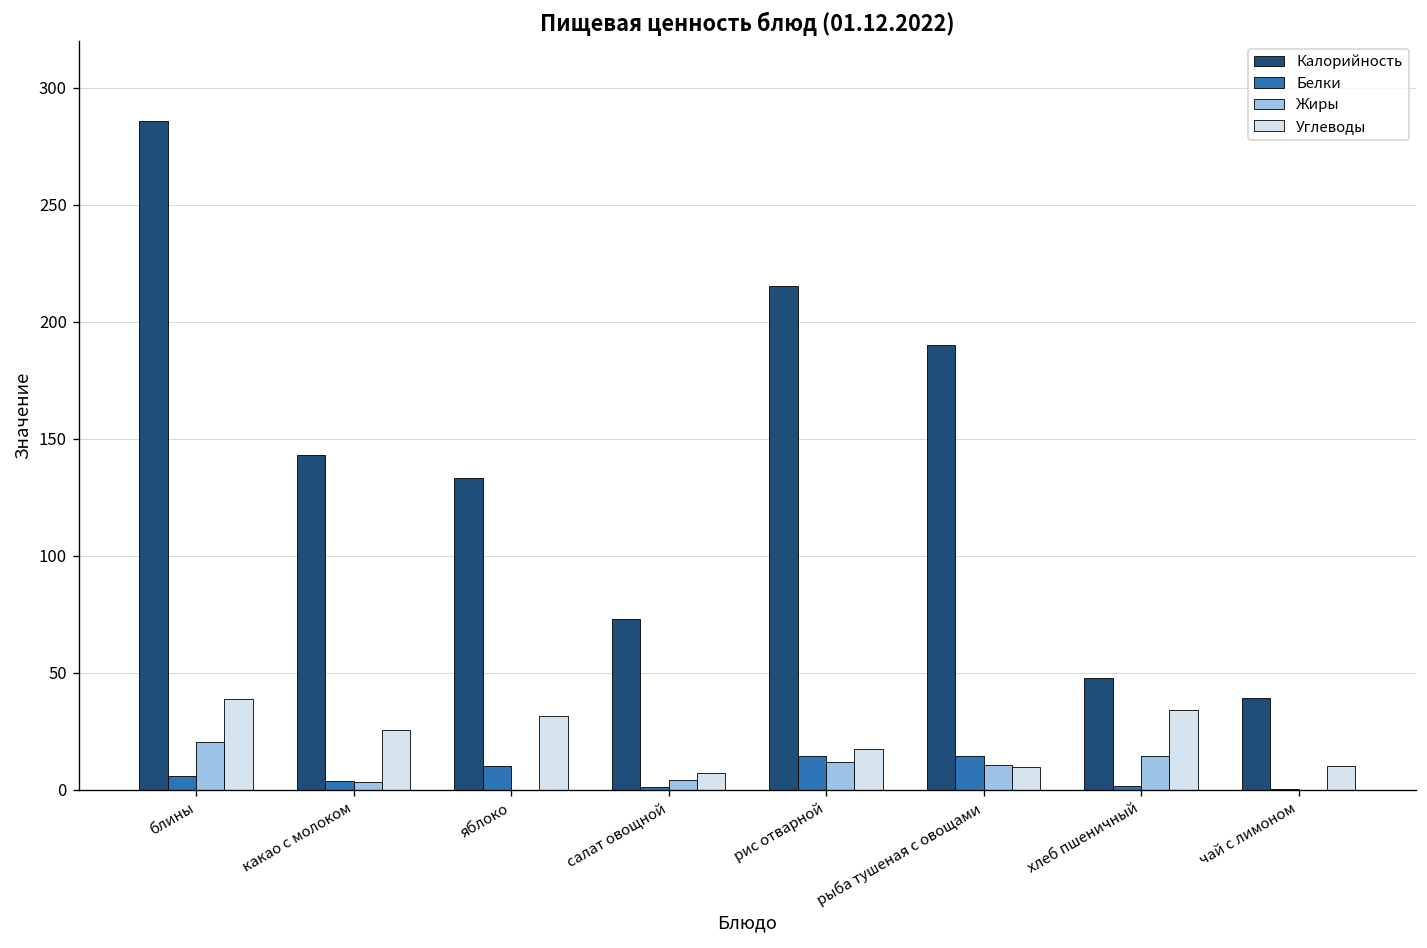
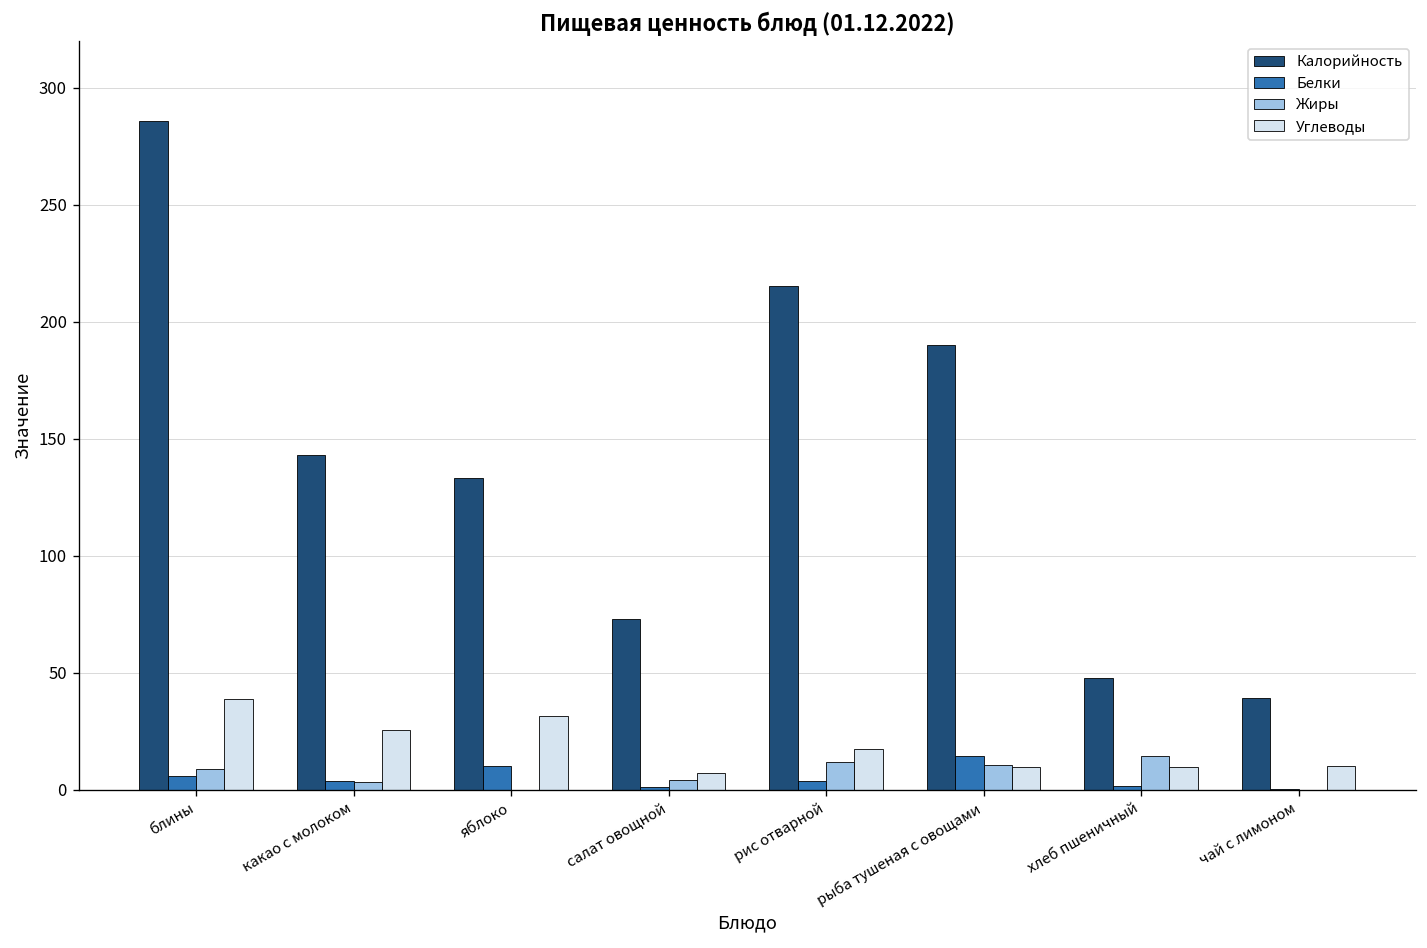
Жиры, блины: 21 -> 9
Белки, рис отварной: 15 -> 4
Углеводы, хлеб пшеничный: 34 -> 10
